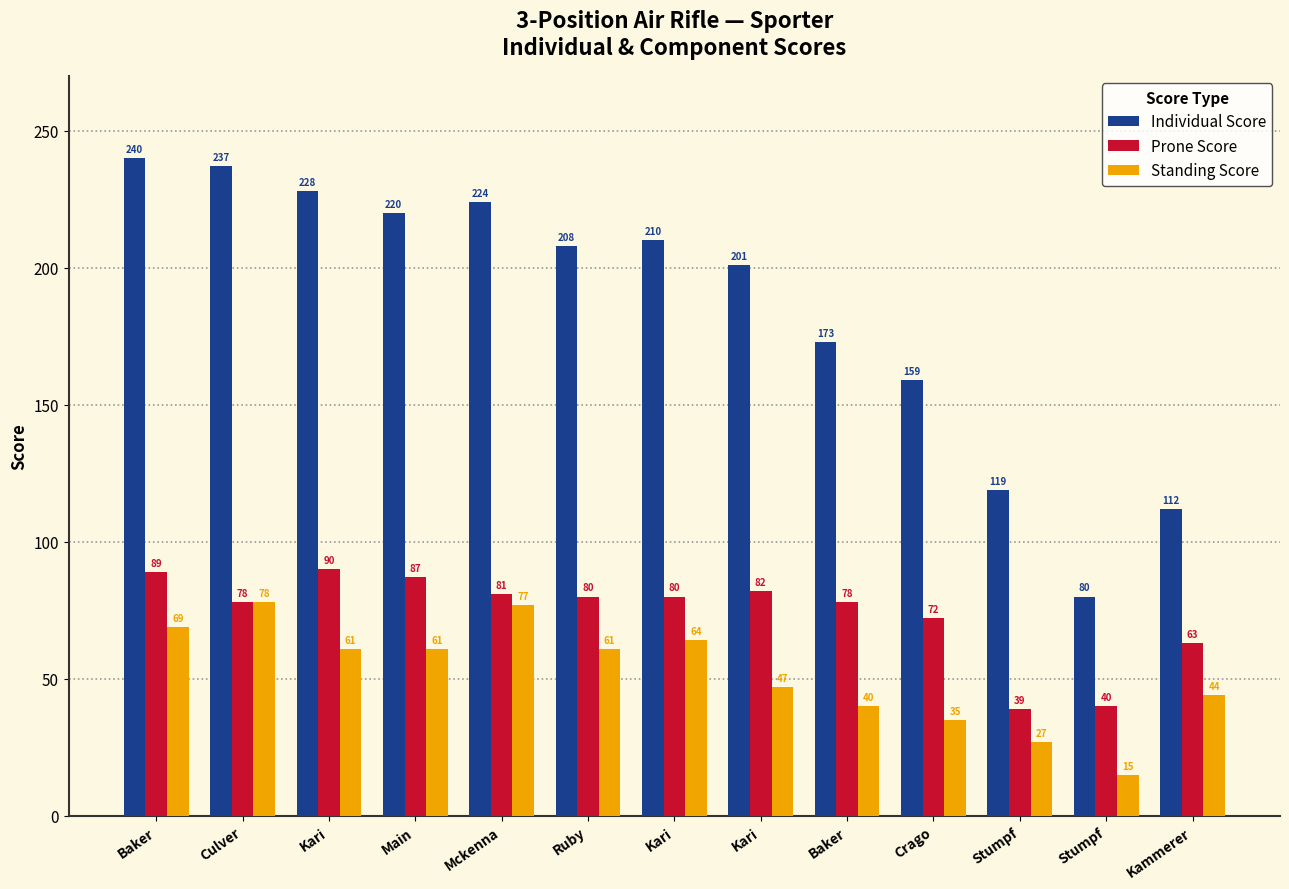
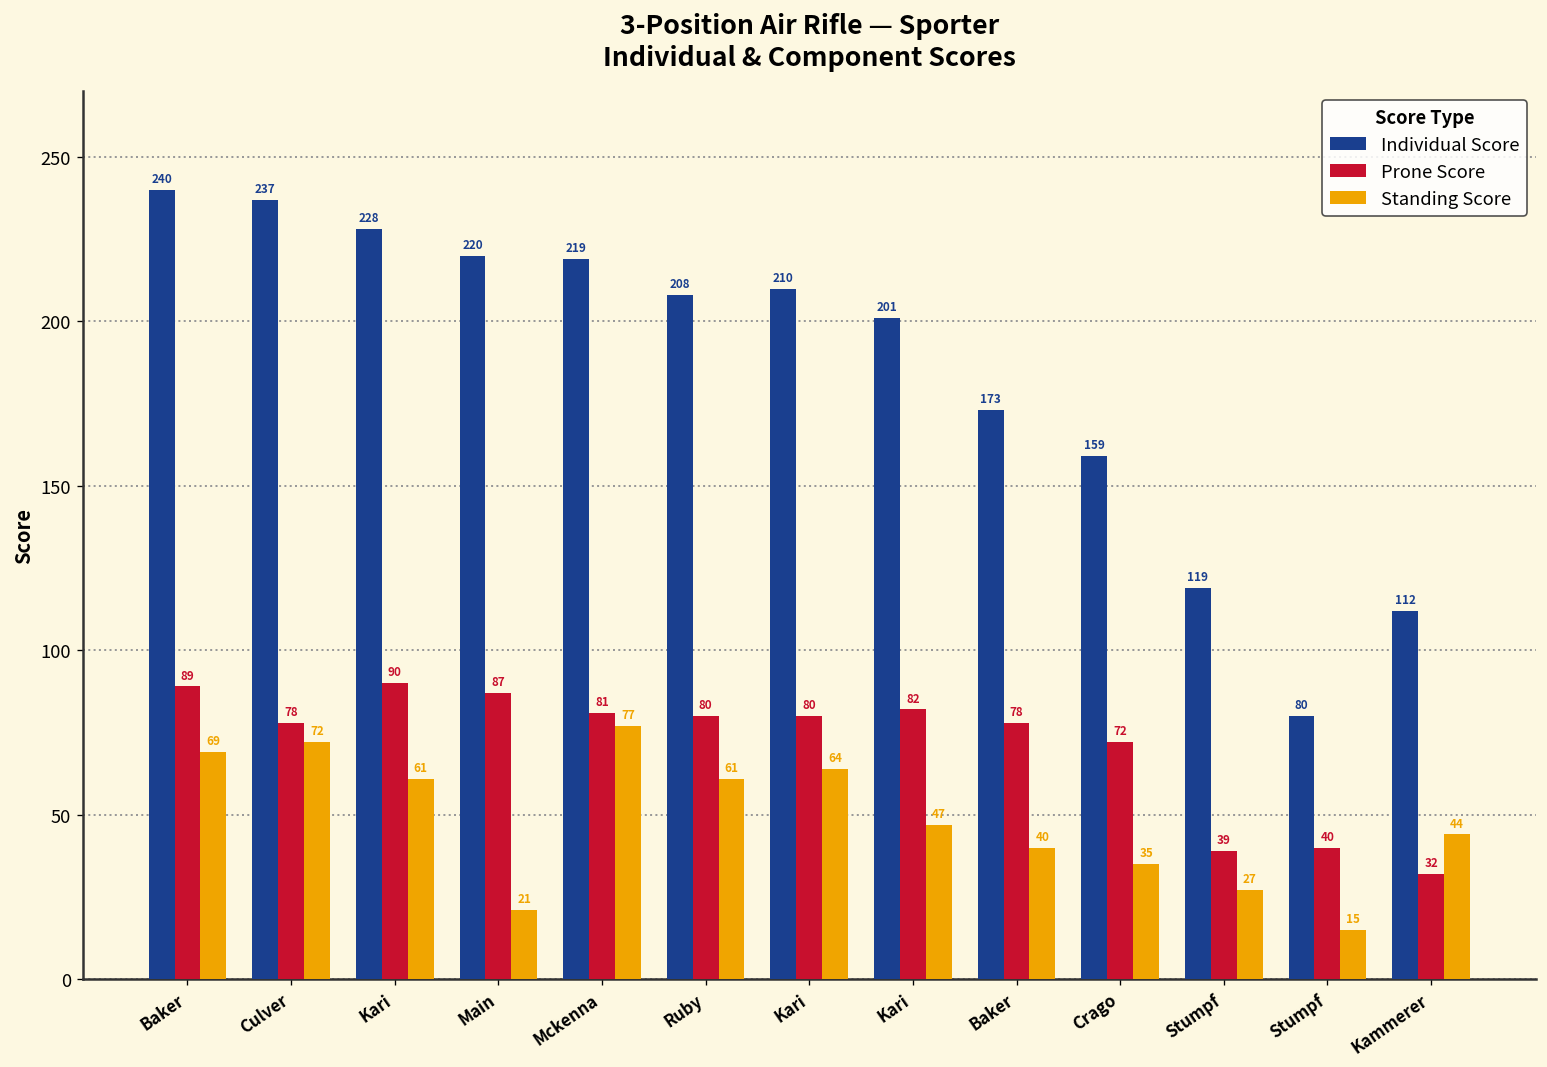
Standing Score, Culver: 78 -> 72
Standing Score, Main: 61 -> 21
Individual Score, Mckenna: 224 -> 219
Prone Score, Kammerer: 63 -> 32
